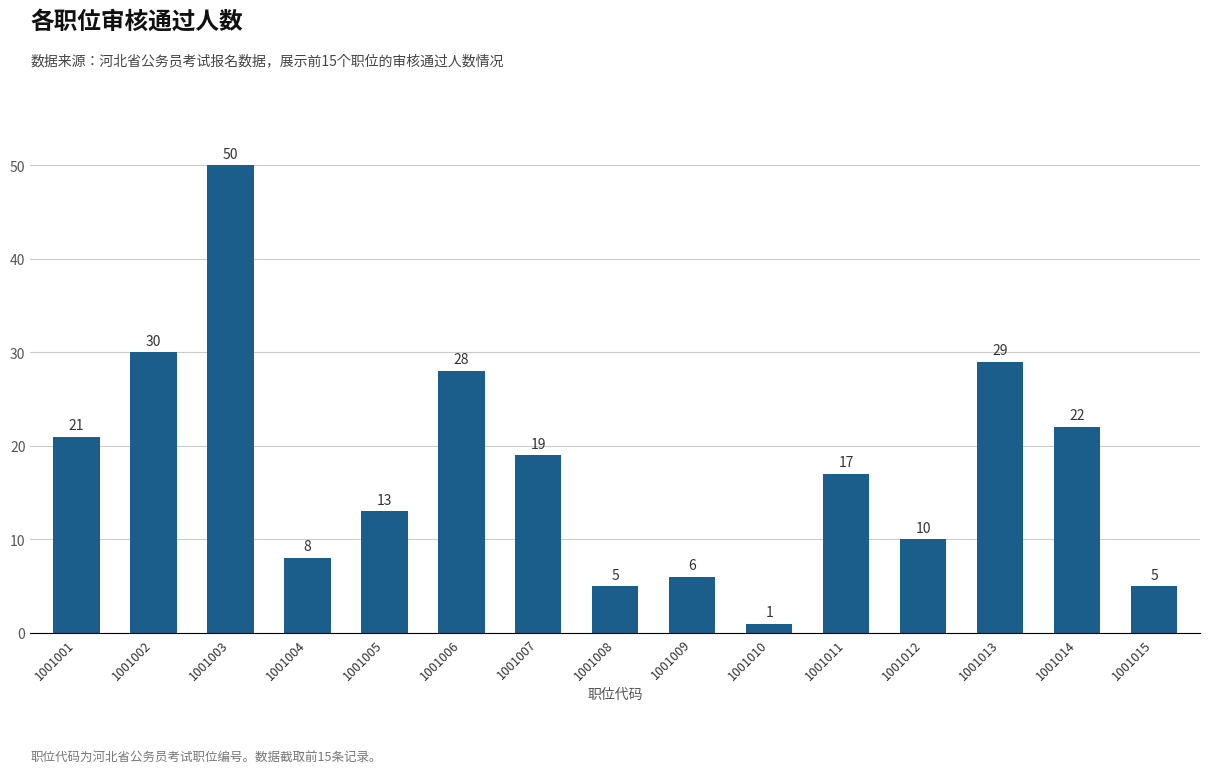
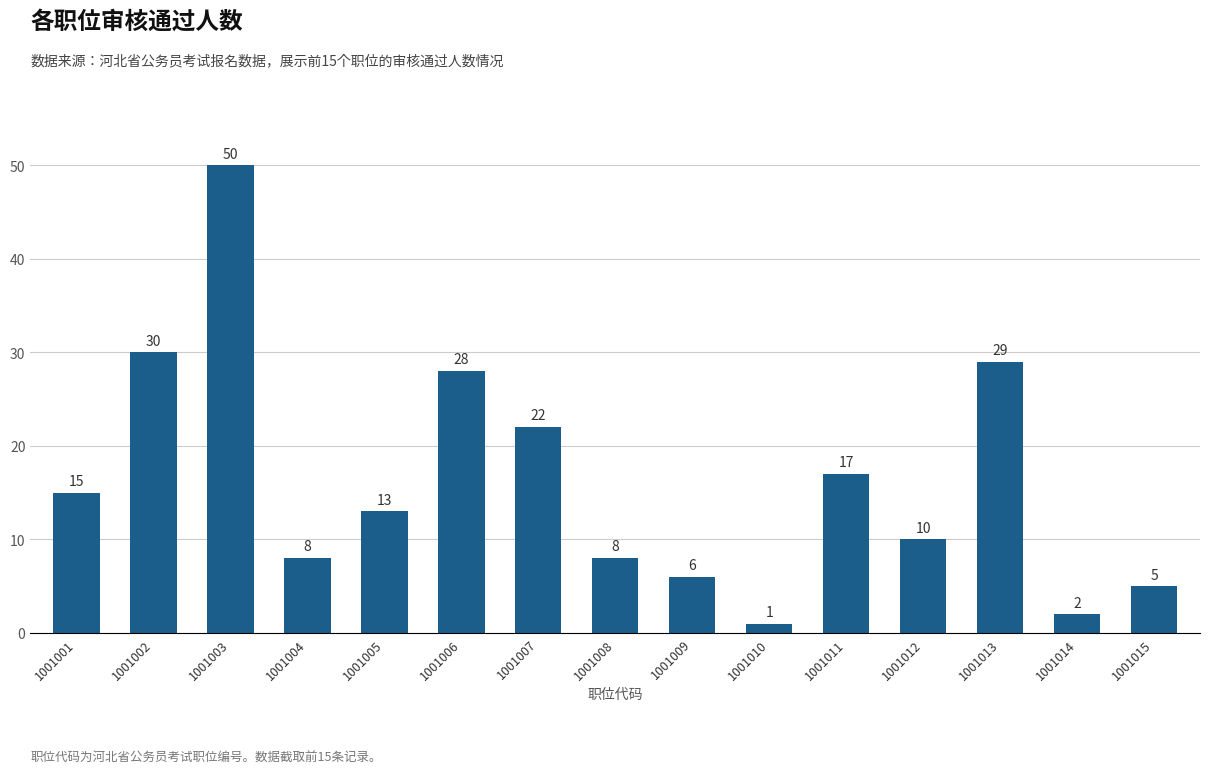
1001001: 21 -> 15
1001007: 19 -> 22
1001008: 5 -> 8
1001014: 22 -> 2
